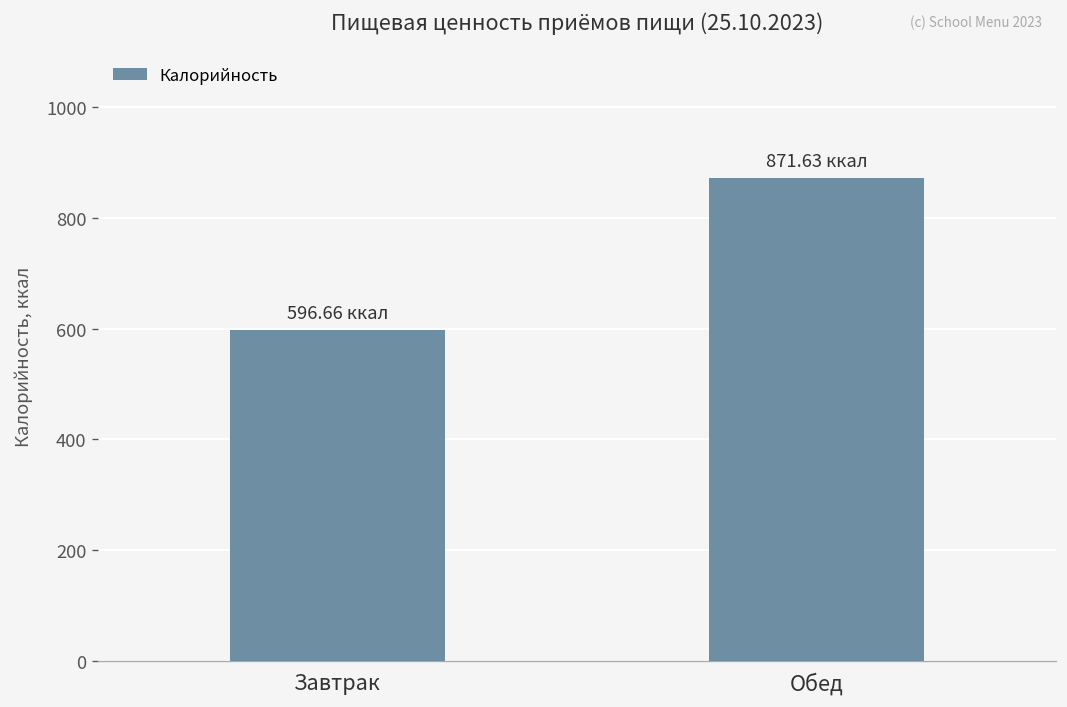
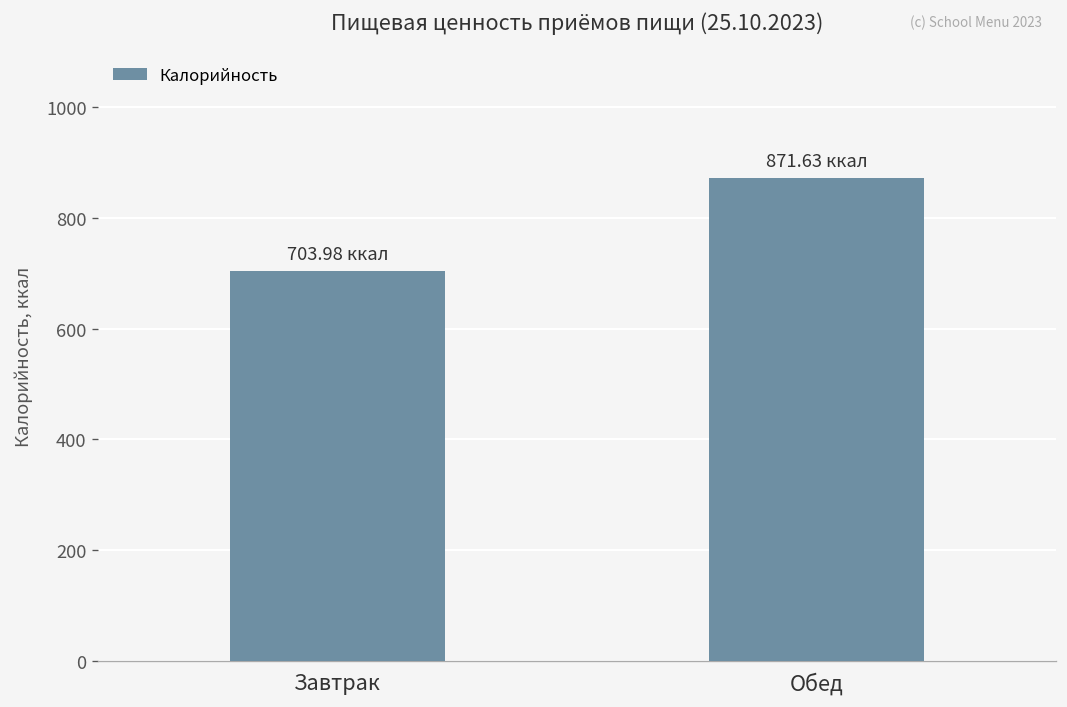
Завтрак: 596.66 -> 703.98
